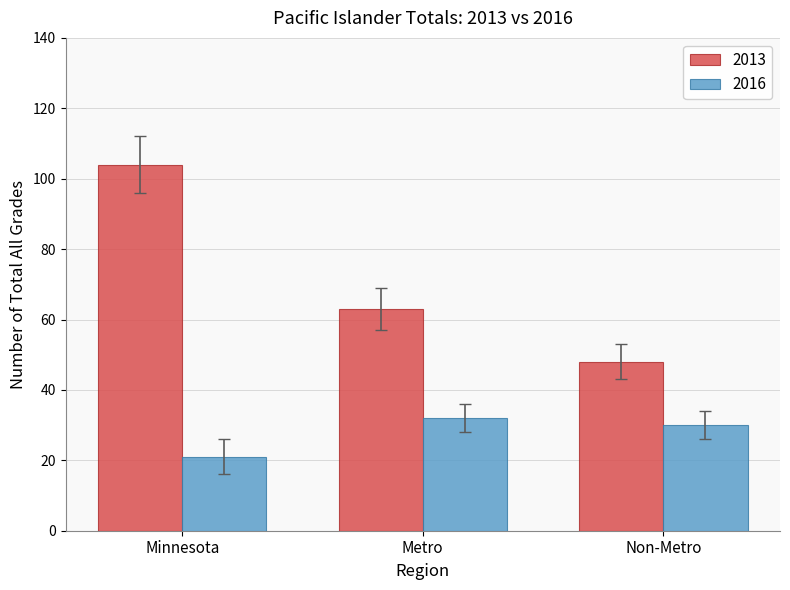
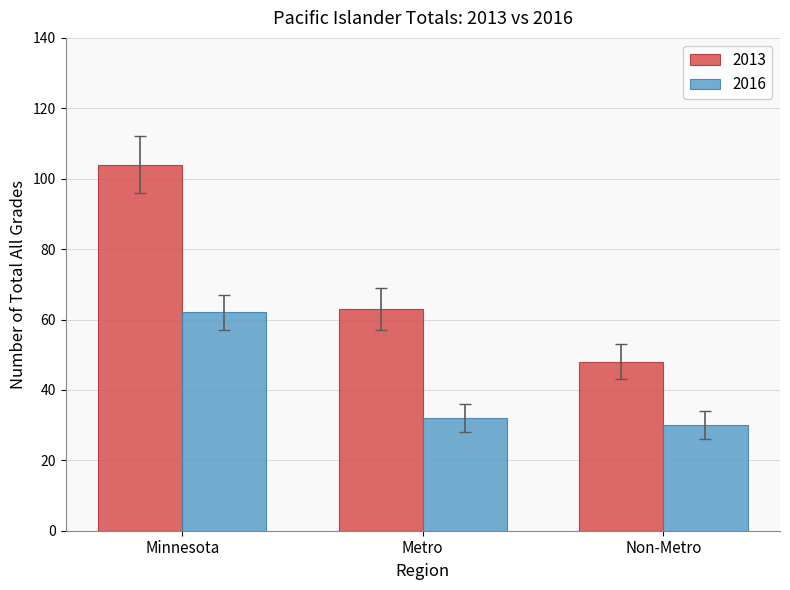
2016, Minnesota: 21 -> 62
